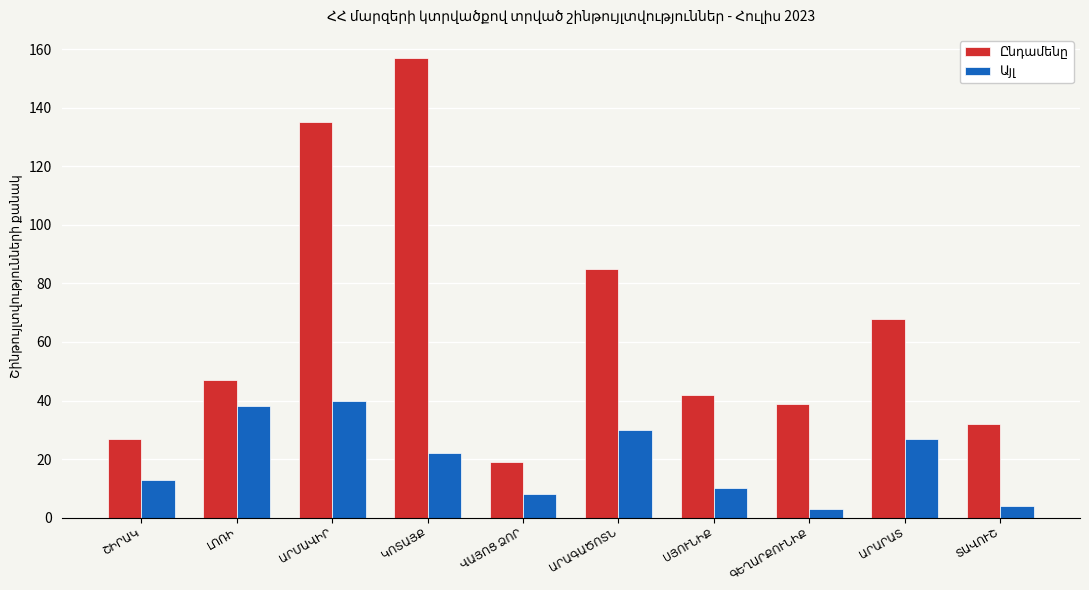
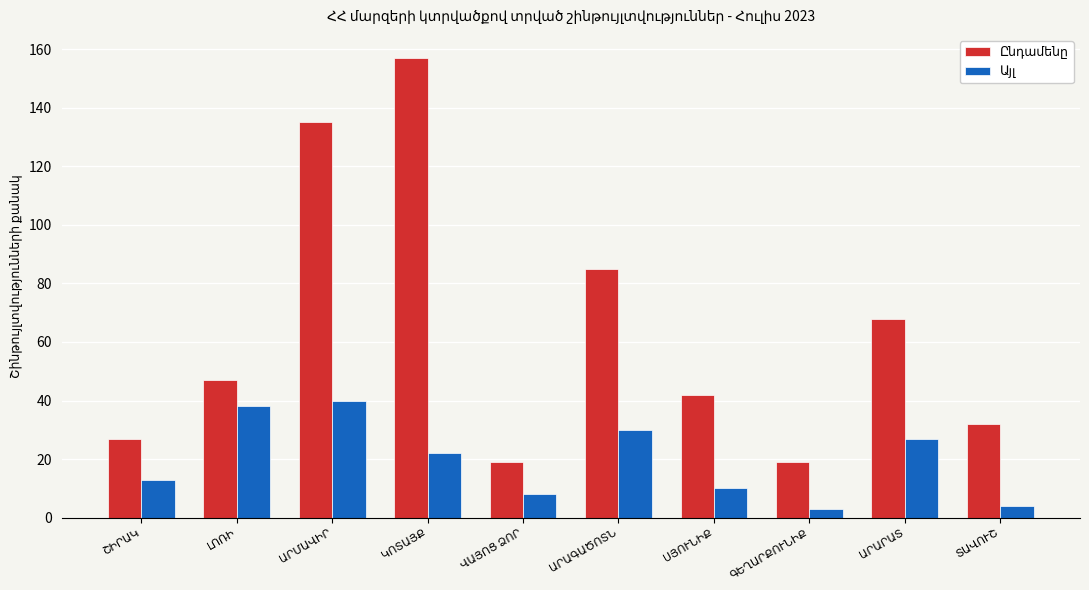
Ընդամենը, ԳԵՂԱՐՔՈՒՆԻՔ: 39 -> 19
